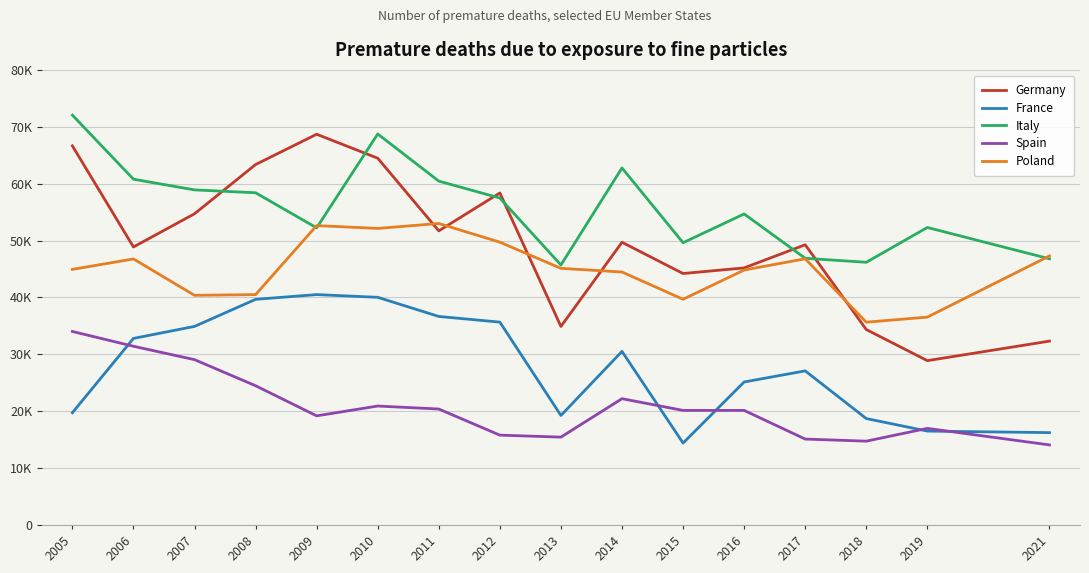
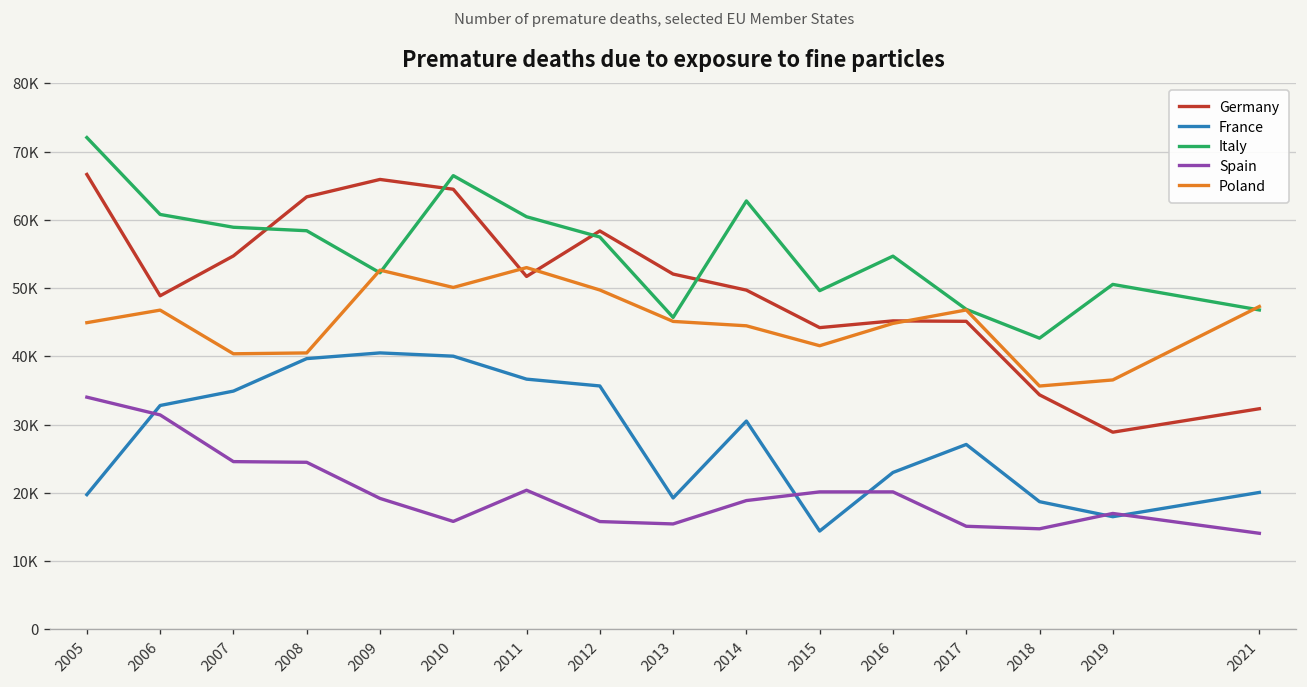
Spain, 2007: 29000 -> 25000
Germany, 2009: 69000 -> 66000
Italy, 2010: 69000 -> 66000
Spain, 2010: 21000 -> 16000
Poland, 2010: 52000 -> 50000
Germany, 2013: 35000 -> 52000
Spain, 2014: 22000 -> 19000
Poland, 2015: 40000 -> 42000
France, 2016: 25000 -> 23000
Germany, 2017: 49000 -> 45000
Italy, 2018: 46000 -> 43000
Italy, 2019: 52000 -> 51000
France, 2021: 16000 -> 20000
